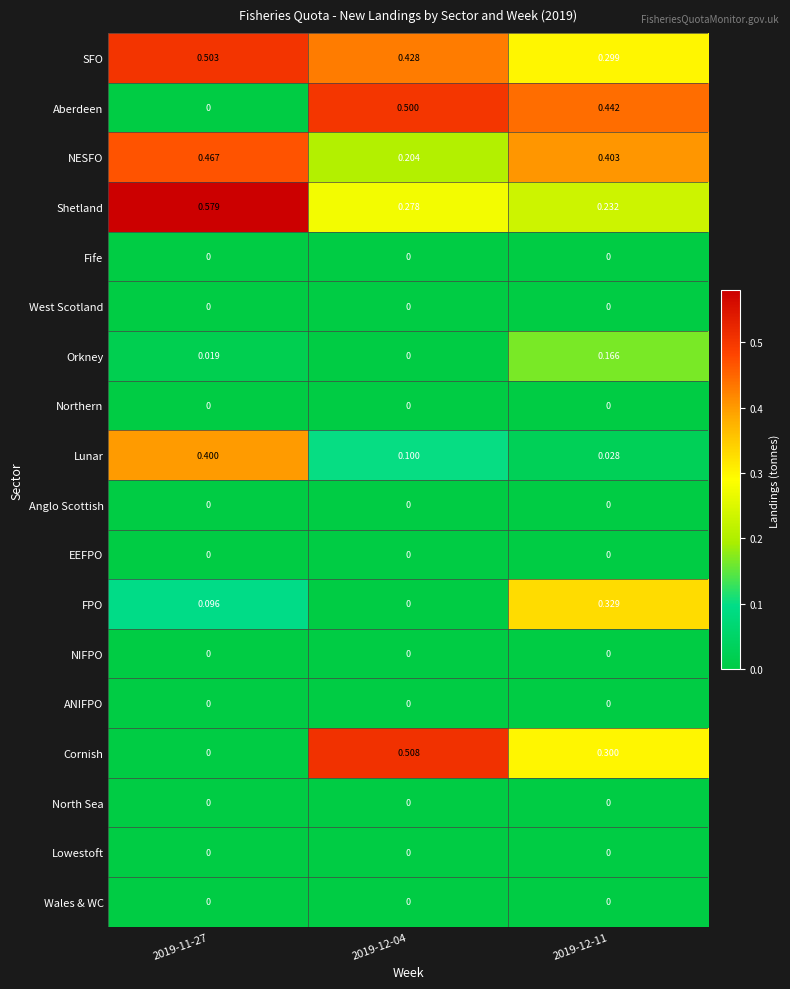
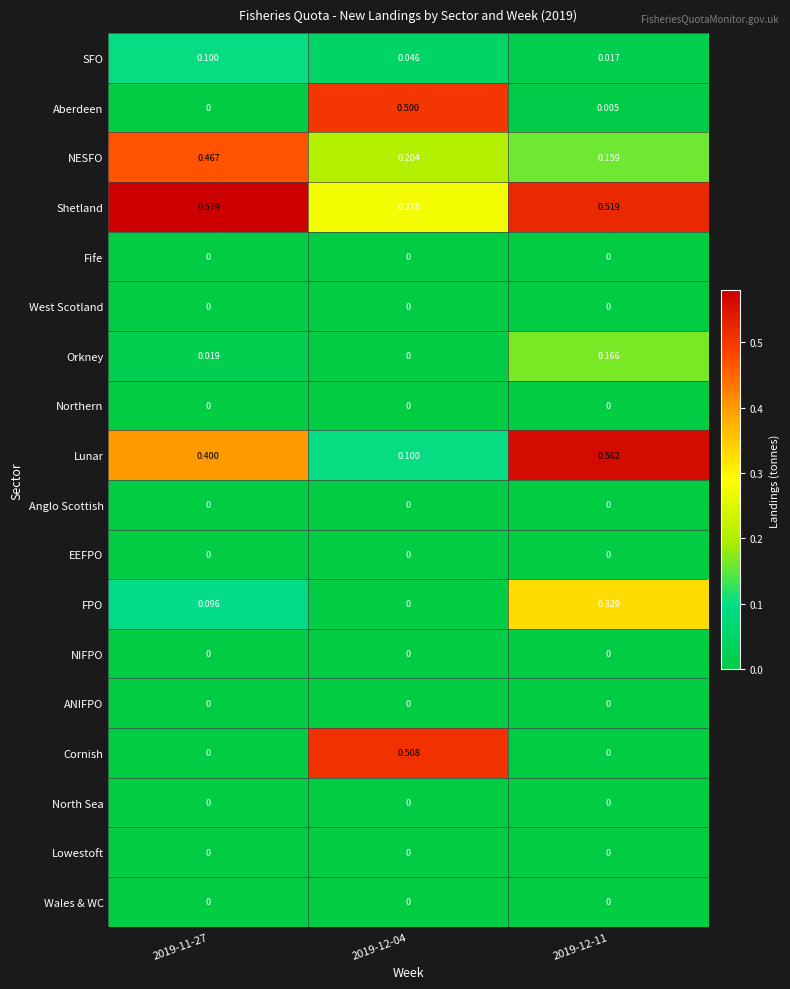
SFO, 2019-11-27: 0.503 -> 0.100
SFO, 2019-12-04: 0.428 -> 0.046
SFO, 2019-12-11: 0.299 -> 0.017
Aberdeen, 2019-12-11: 0.442 -> 0.005
NESFO, 2019-12-11: 0.403 -> 0.159
Shetland, 2019-12-11: 0.232 -> 0.519
Lunar, 2019-12-11: 0.028 -> 0.562
Cornish, 2019-12-11: 0.300 -> 0
